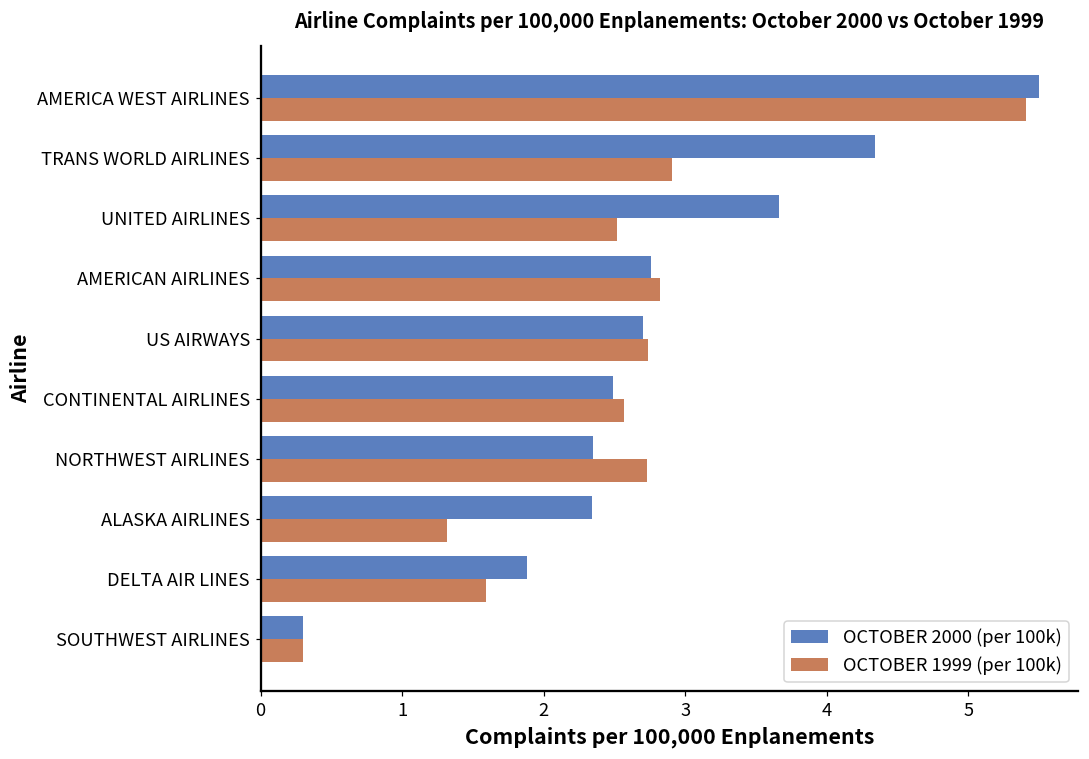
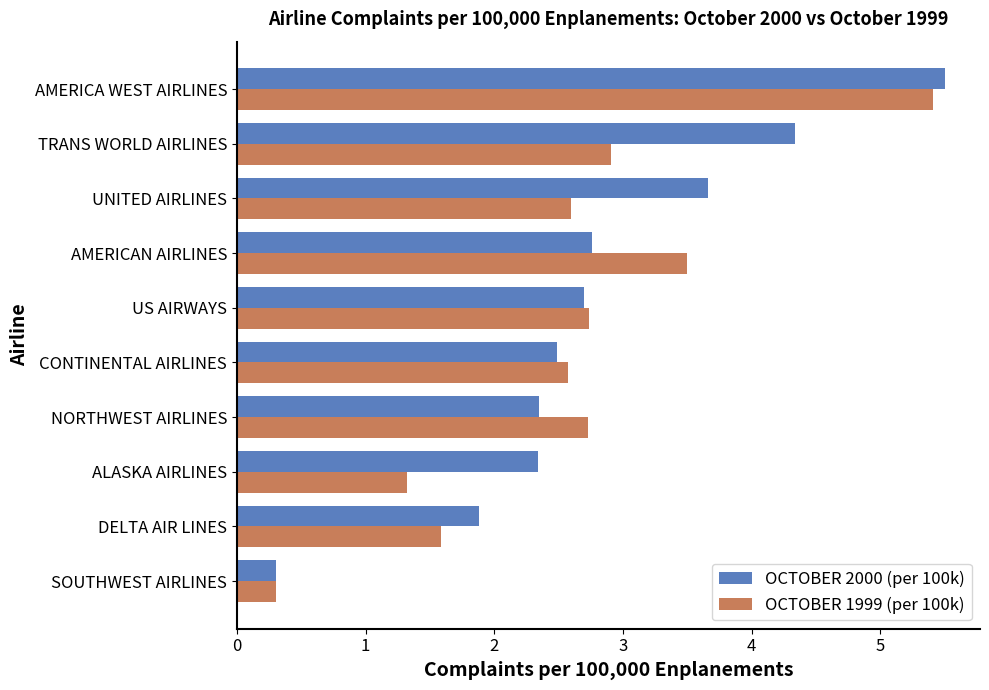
OCTOBER 1999 (per 100k), UNITED AIRLINES: 2.52 -> 2.60
OCTOBER 1999 (per 100k), AMERICAN AIRLINES: 2.82 -> 3.50
